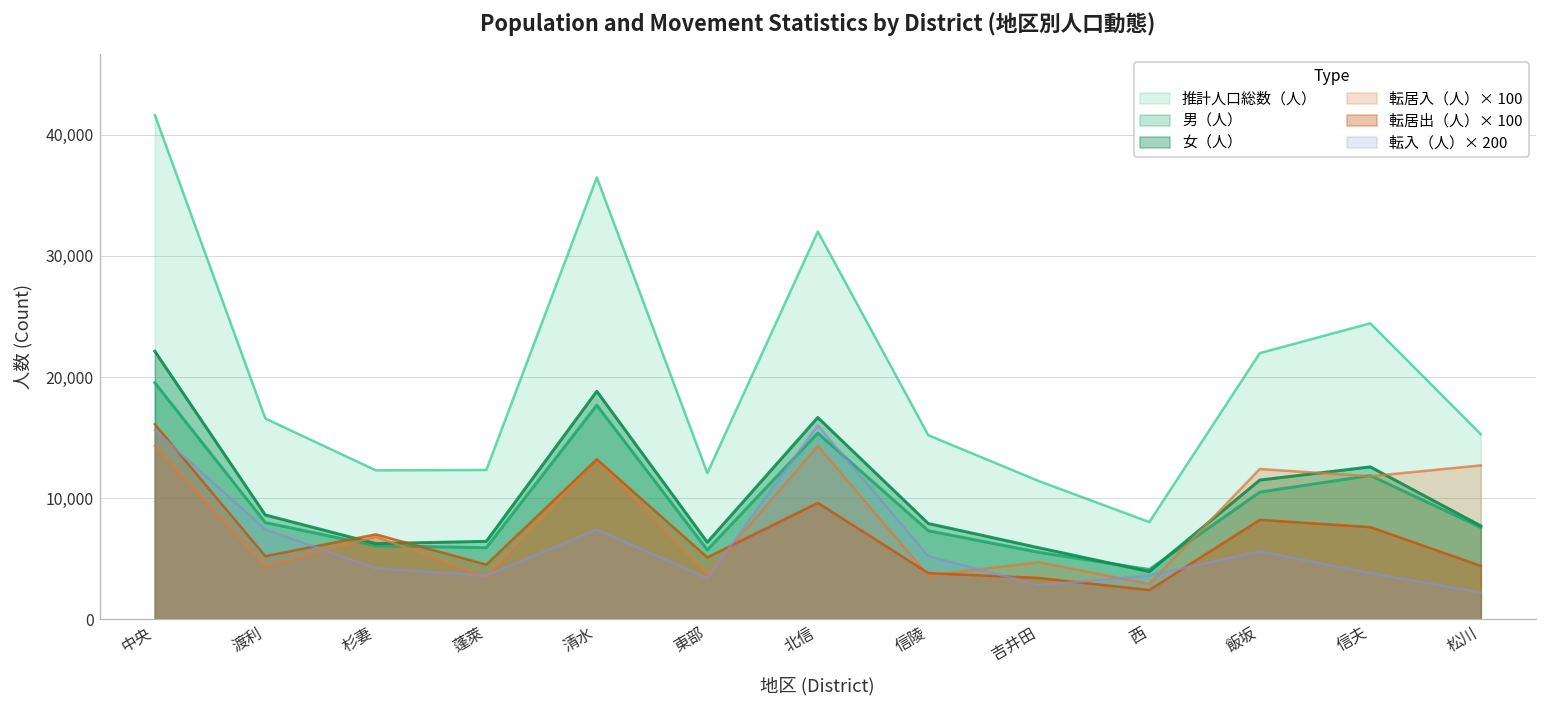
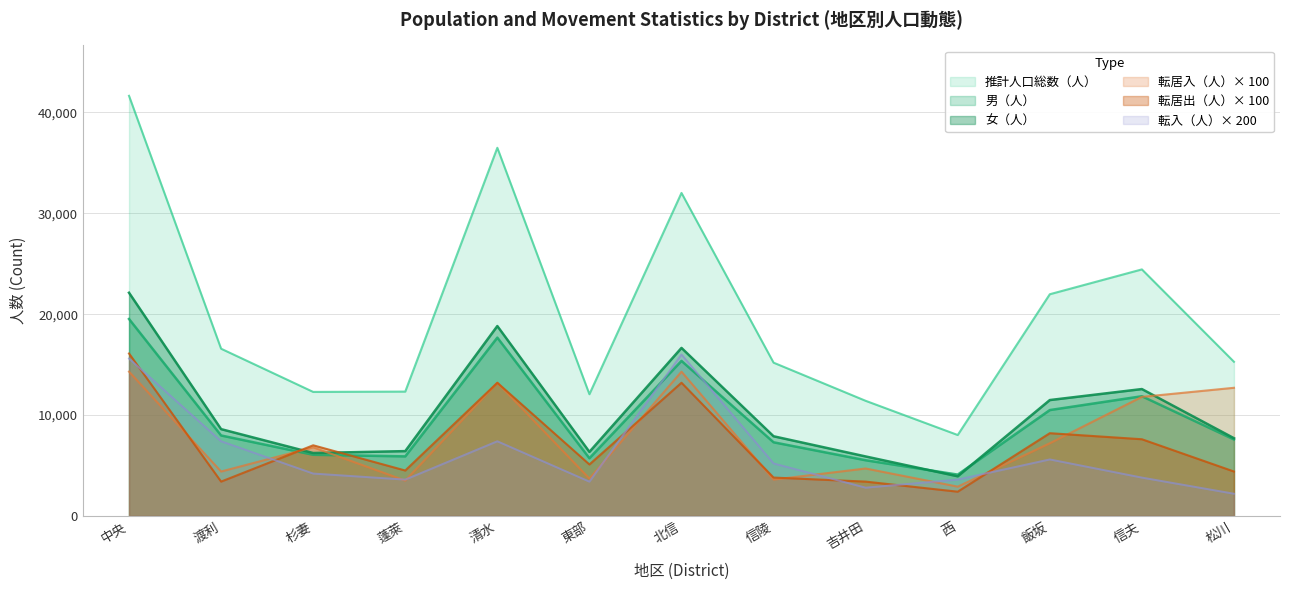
転居出（人）× 100, 渡利: 5,200 -> 3,400
転居出（人）× 100, 北信: 9,600 -> 13,200
転居入（人）× 100, 飯坂: 12,400 -> 7,200
